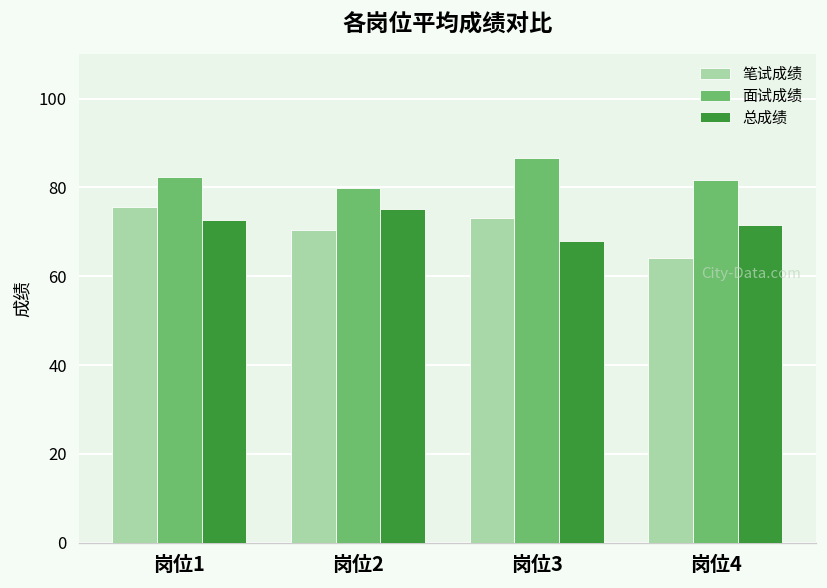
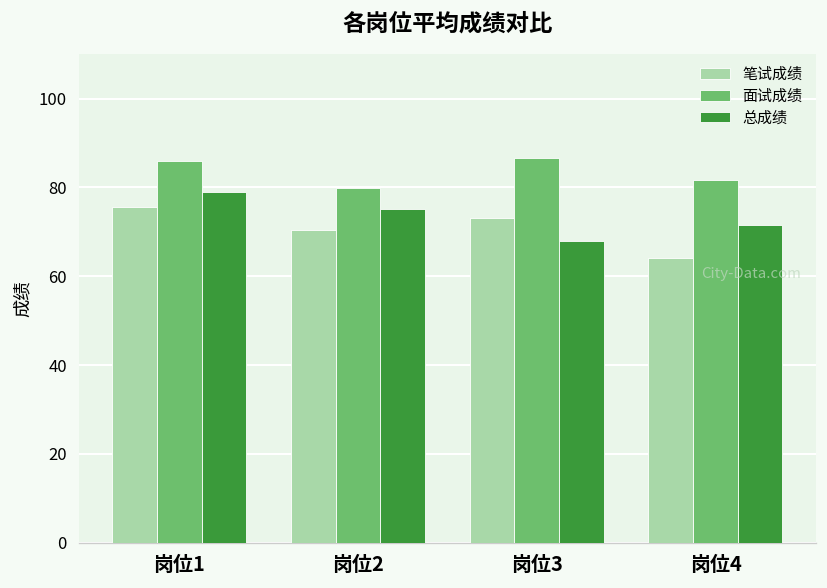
面试成绩, 岗位1: 82 -> 86
总成绩, 岗位1: 73 -> 79
